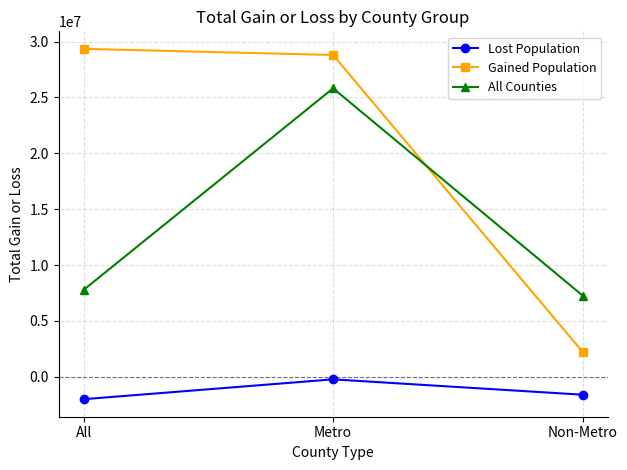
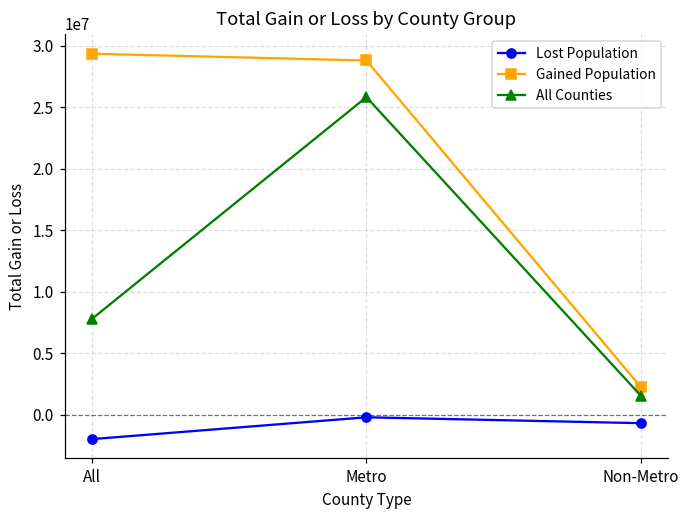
Lost Population, Non-Metro: -1600000 -> -700000
All Counties, Non-Metro: 7300000 -> 1500000
